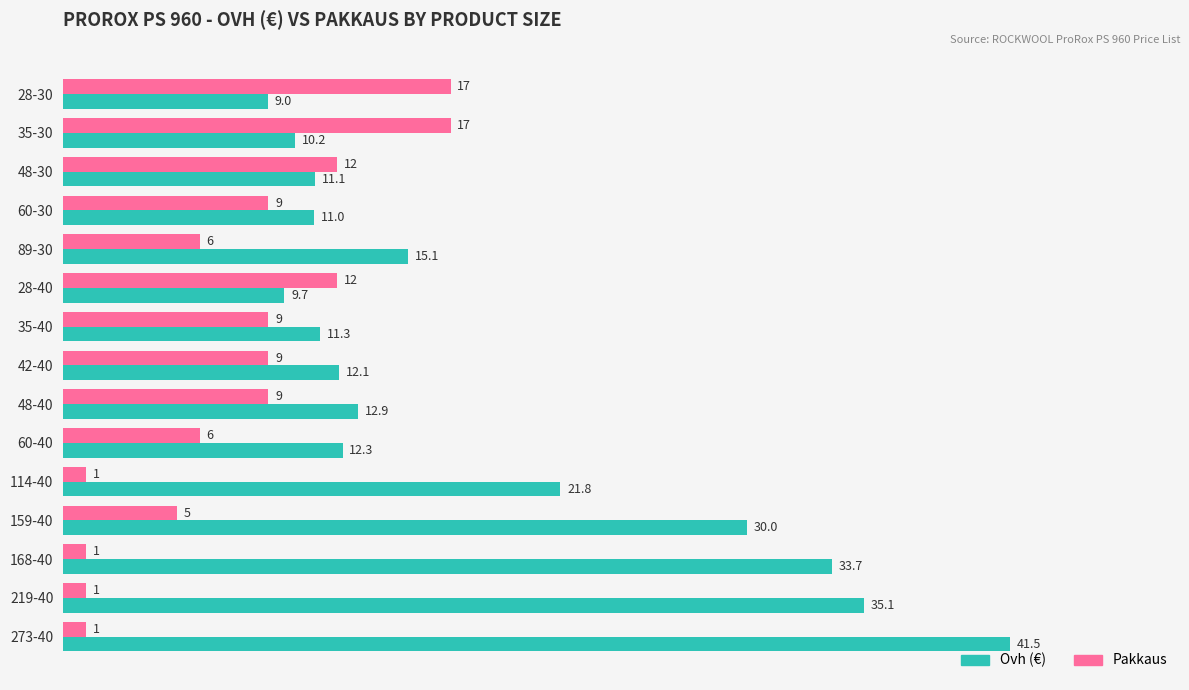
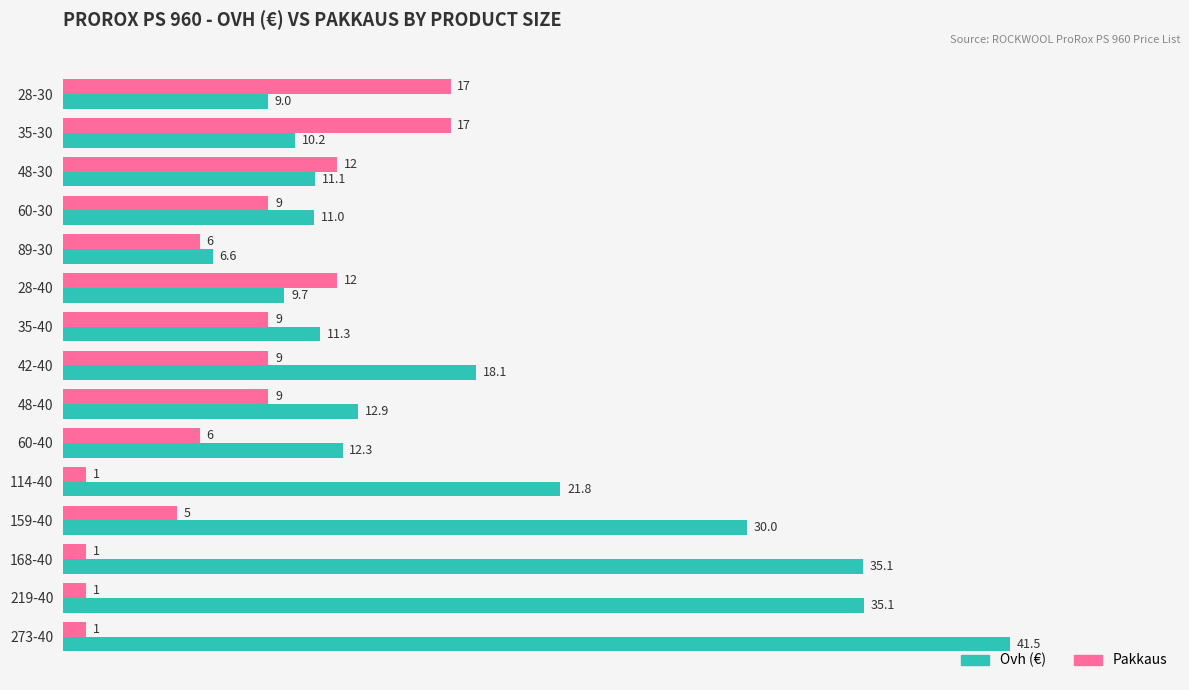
Ovh (€), 89-30: 15.1 -> 6.6
Ovh (€), 42-40: 12.1 -> 18.1
Ovh (€), 168-40: 33.7 -> 35.1
